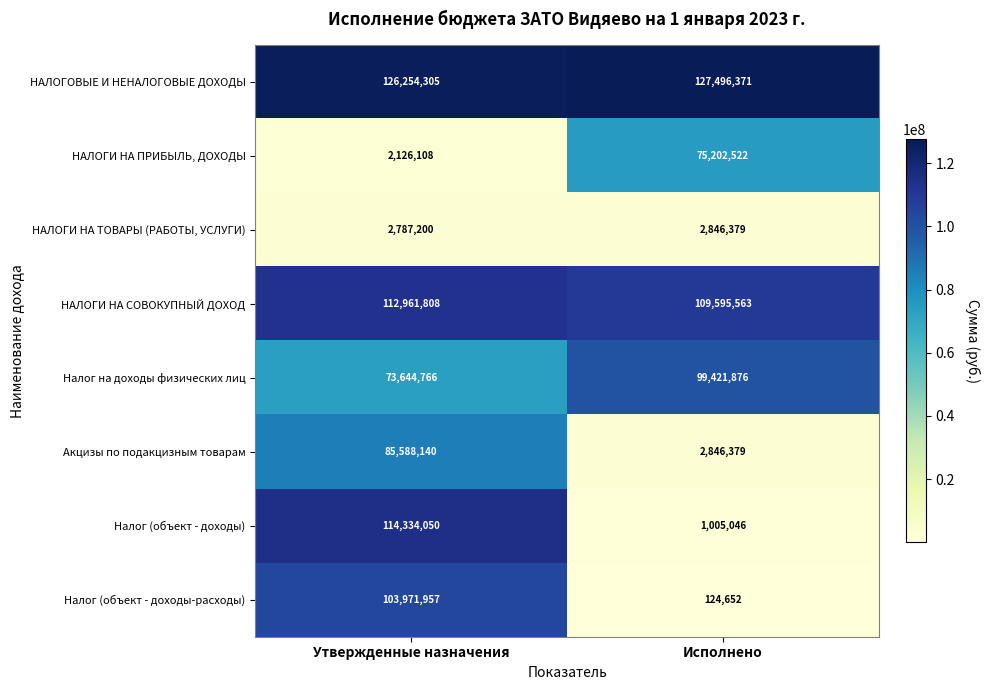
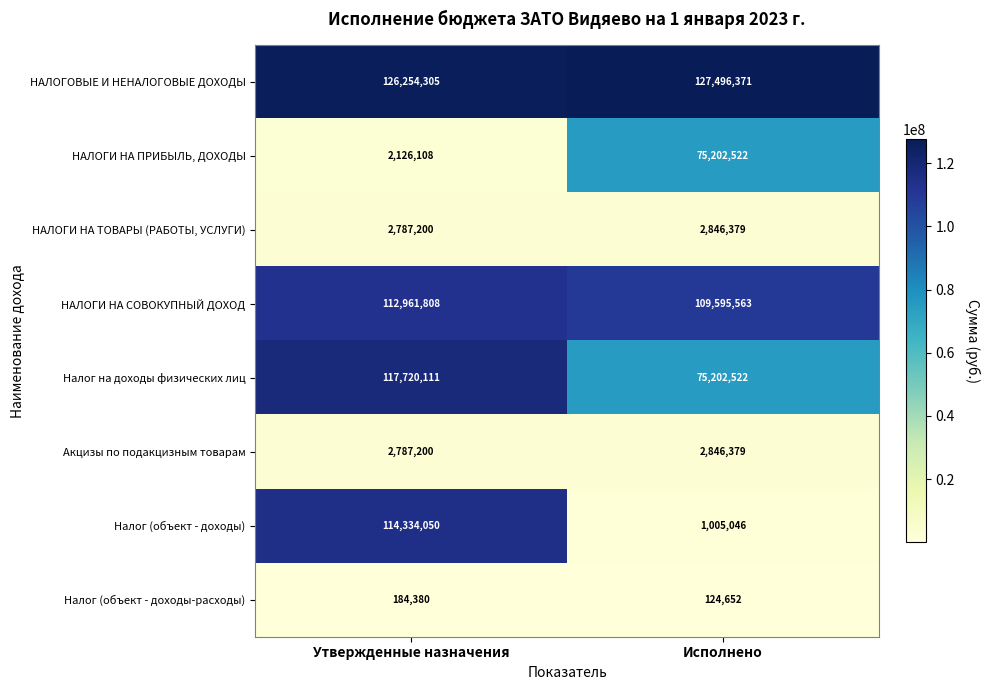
Налог на доходы физических лиц, Утвержденные назначения: 73,644,766 -> 117,720,111
Налог на доходы физических лиц, Исполнено: 99,421,876 -> 75,202,522
Акцизы по подакцизным товарам, Утвержденные назначения: 85,588,140 -> 2,787,200
Налог (объект - доходы-расходы), Утвержденные назначения: 103,971,957 -> 184,380
